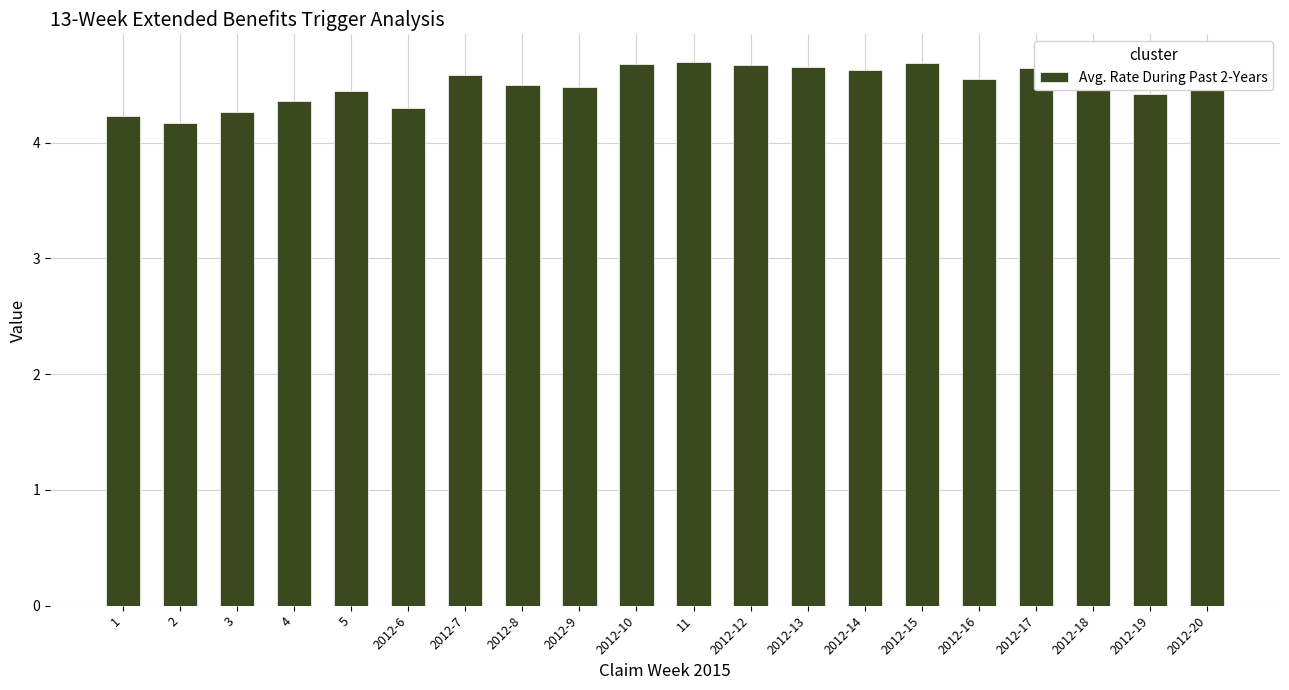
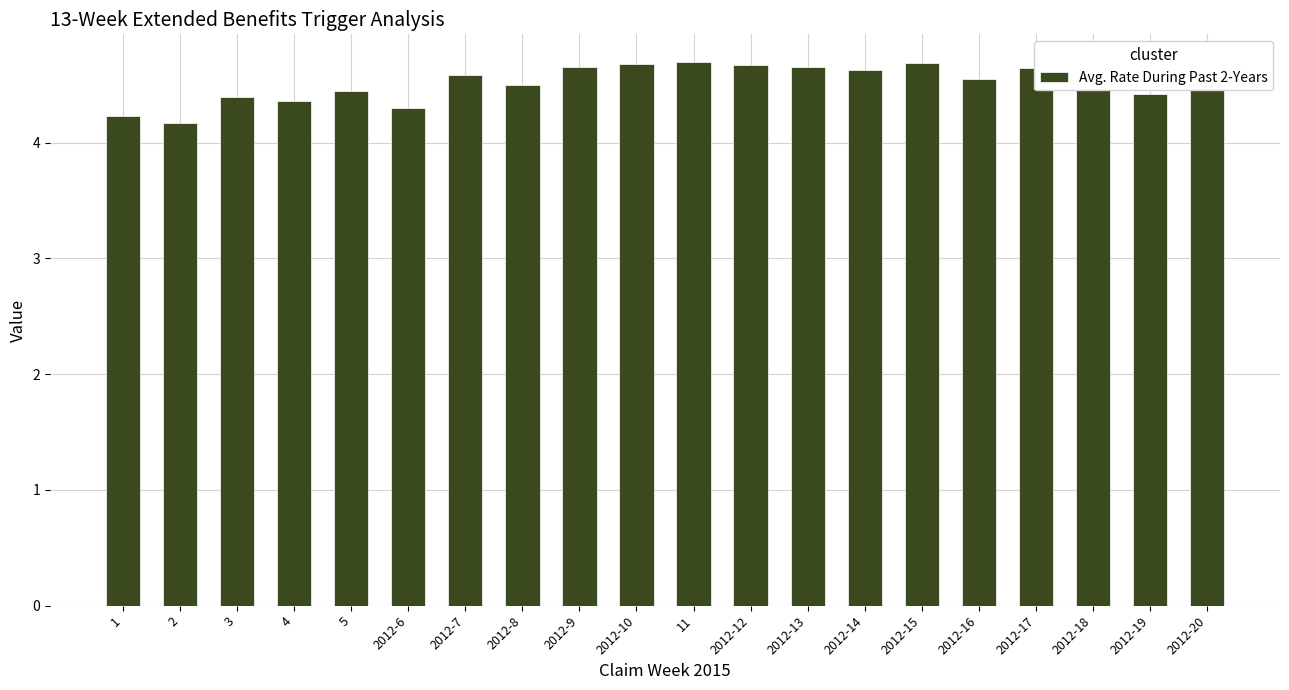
3: 4.27 -> 4.39
2012-9: 4.48 -> 4.66
